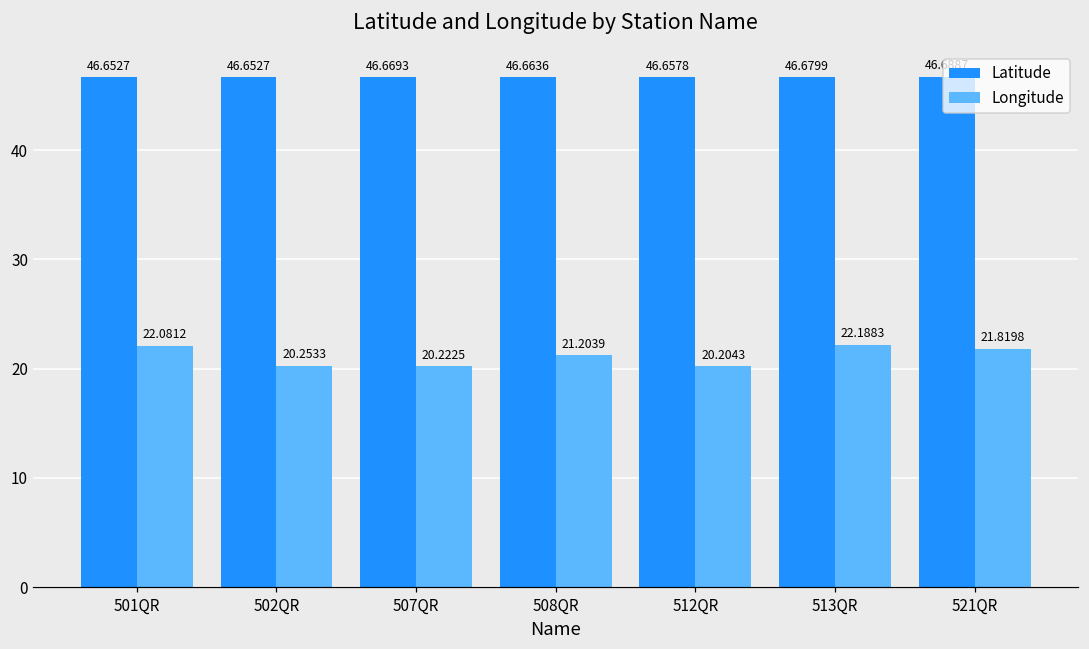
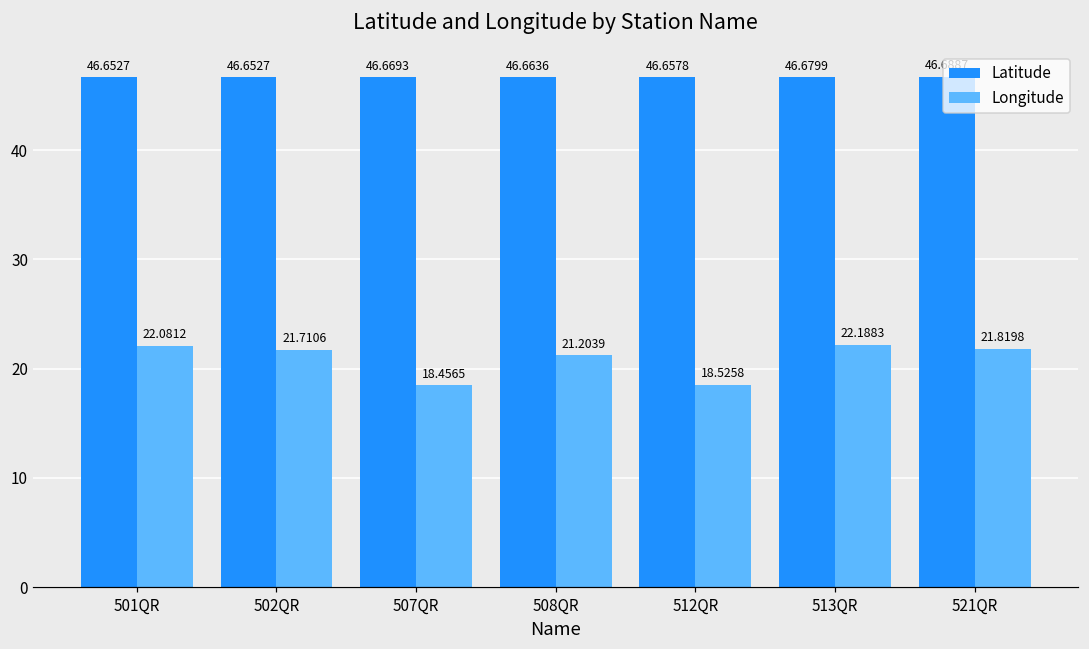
Longitude, 502QR: 20.2533 -> 21.7106
Longitude, 507QR: 20.2225 -> 18.4565
Longitude, 512QR: 20.2043 -> 18.5258
